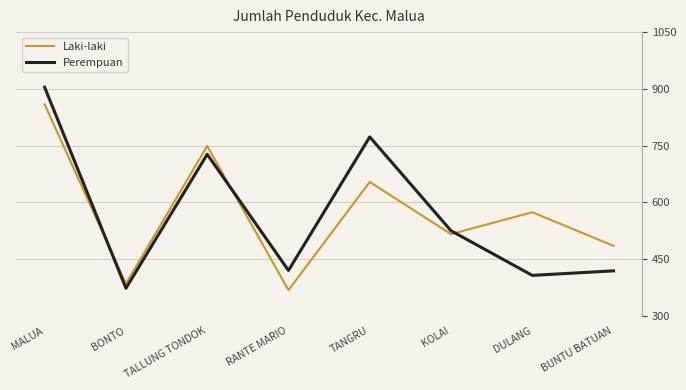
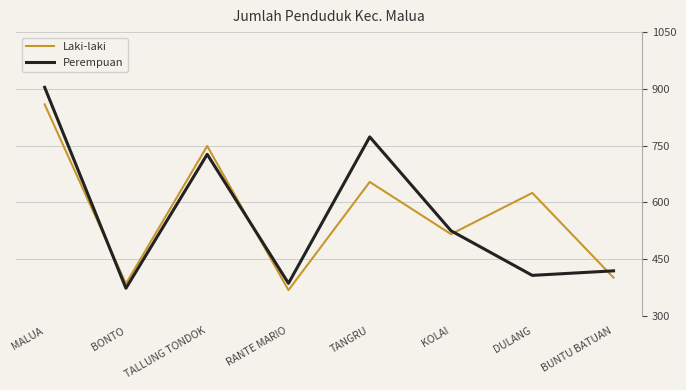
Perempuan, RANTE MARIO: 420 -> 390
Laki-laki, DULANG: 570 -> 630
Laki-laki, BUNTU BATUAN: 490 -> 400
